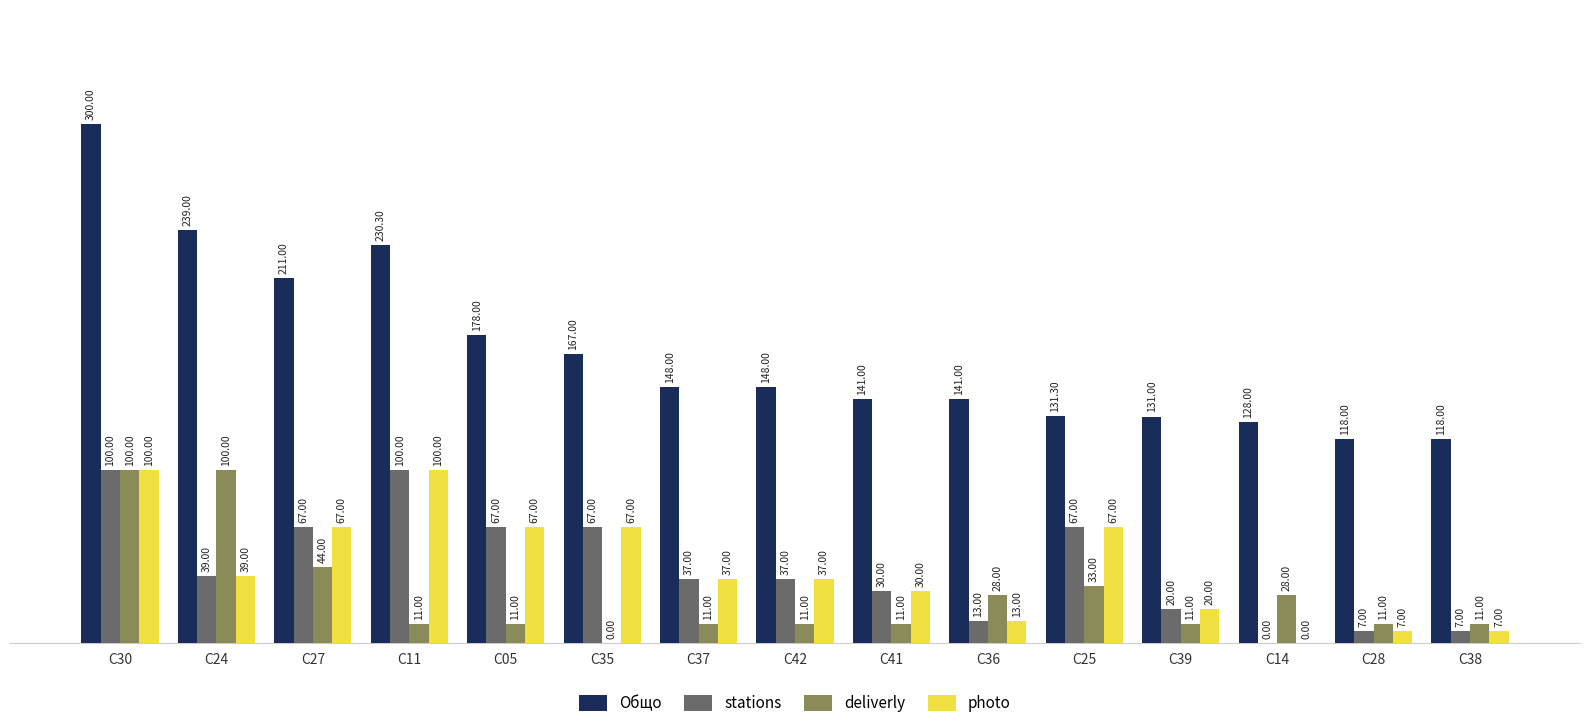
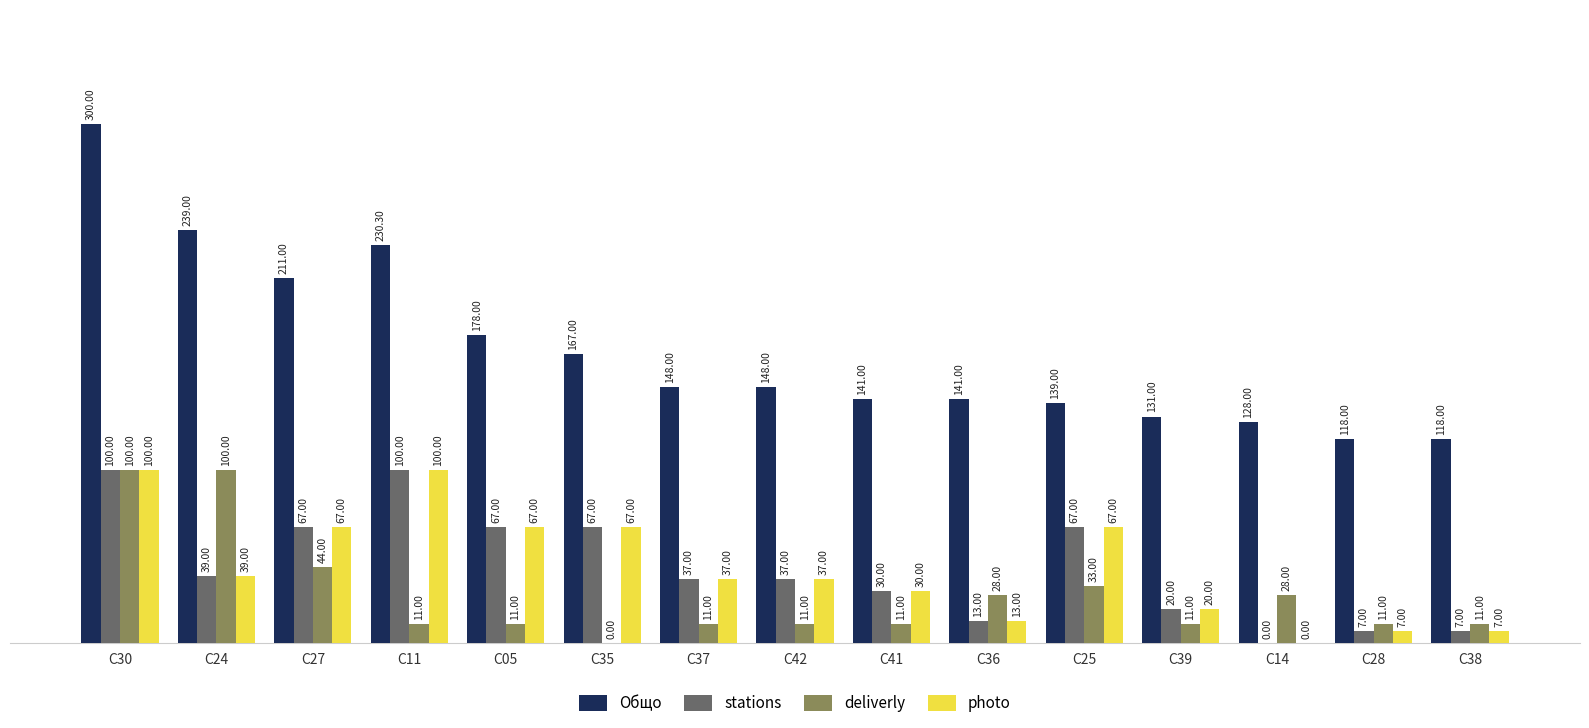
Общо, C25: 131.30 -> 139.00
